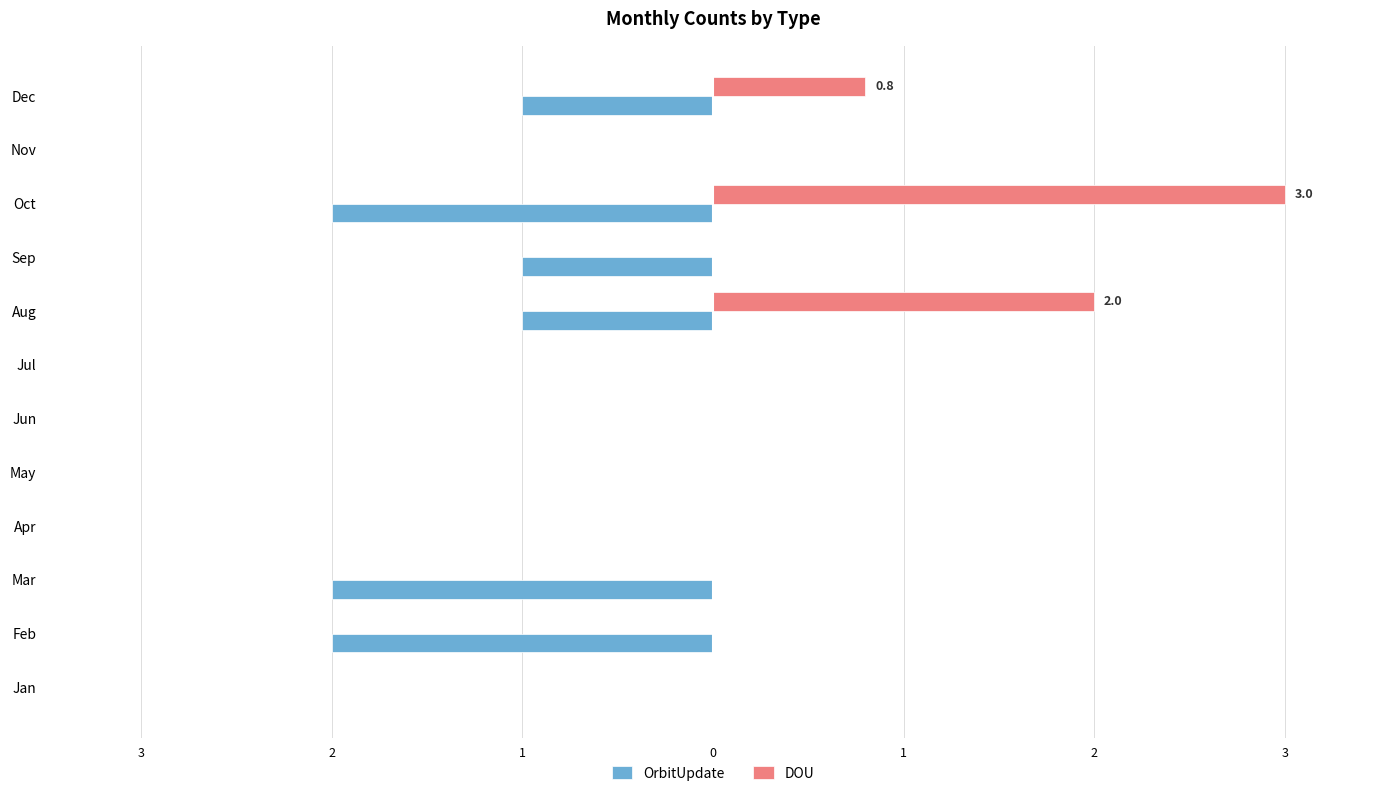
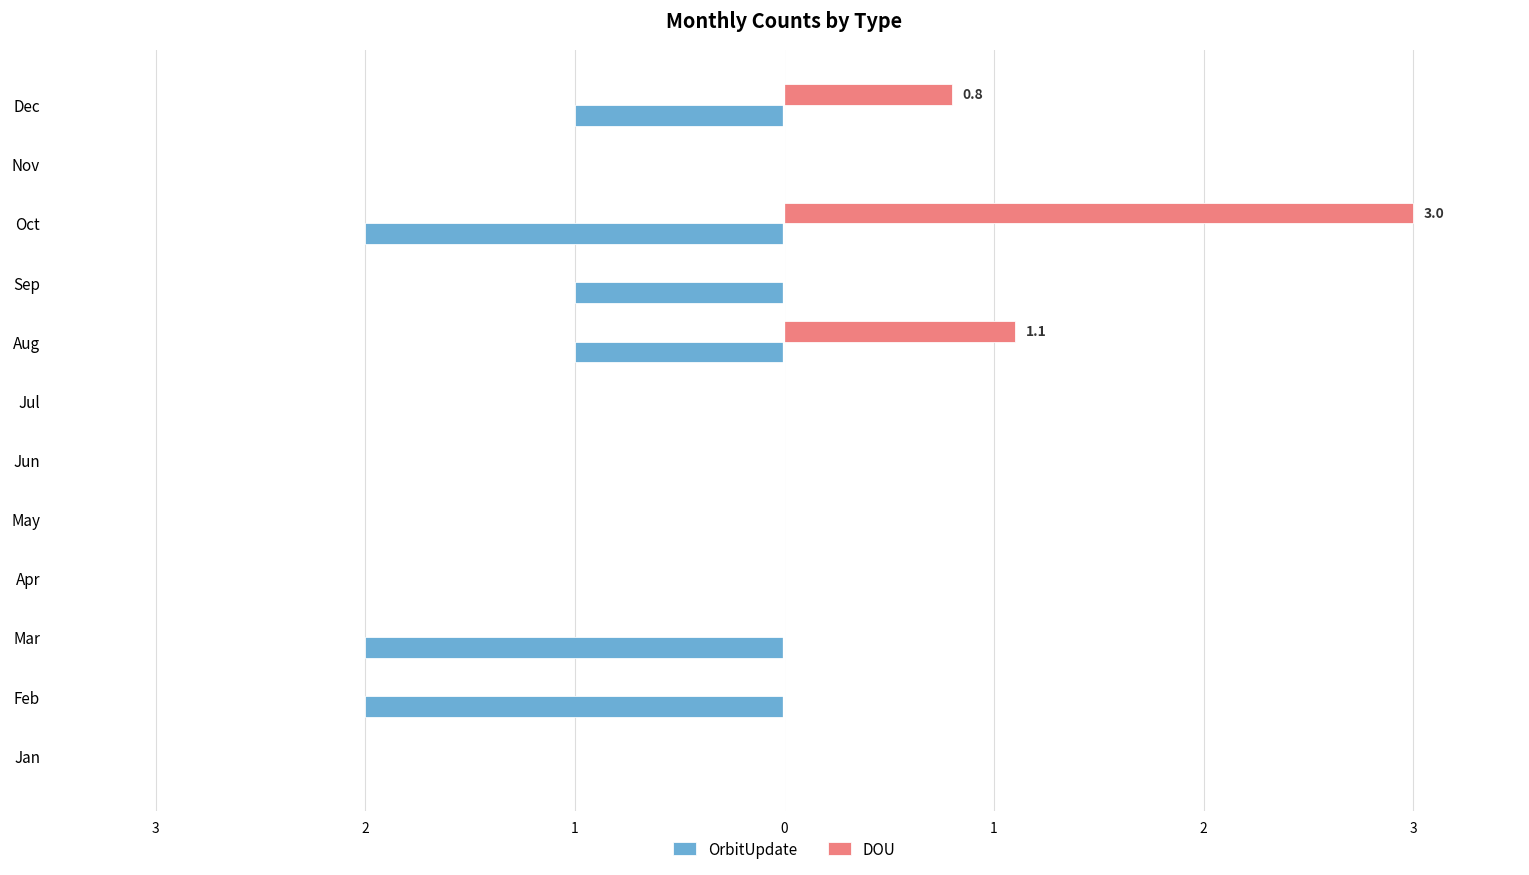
DOU, Aug: 2.0 -> 1.1
